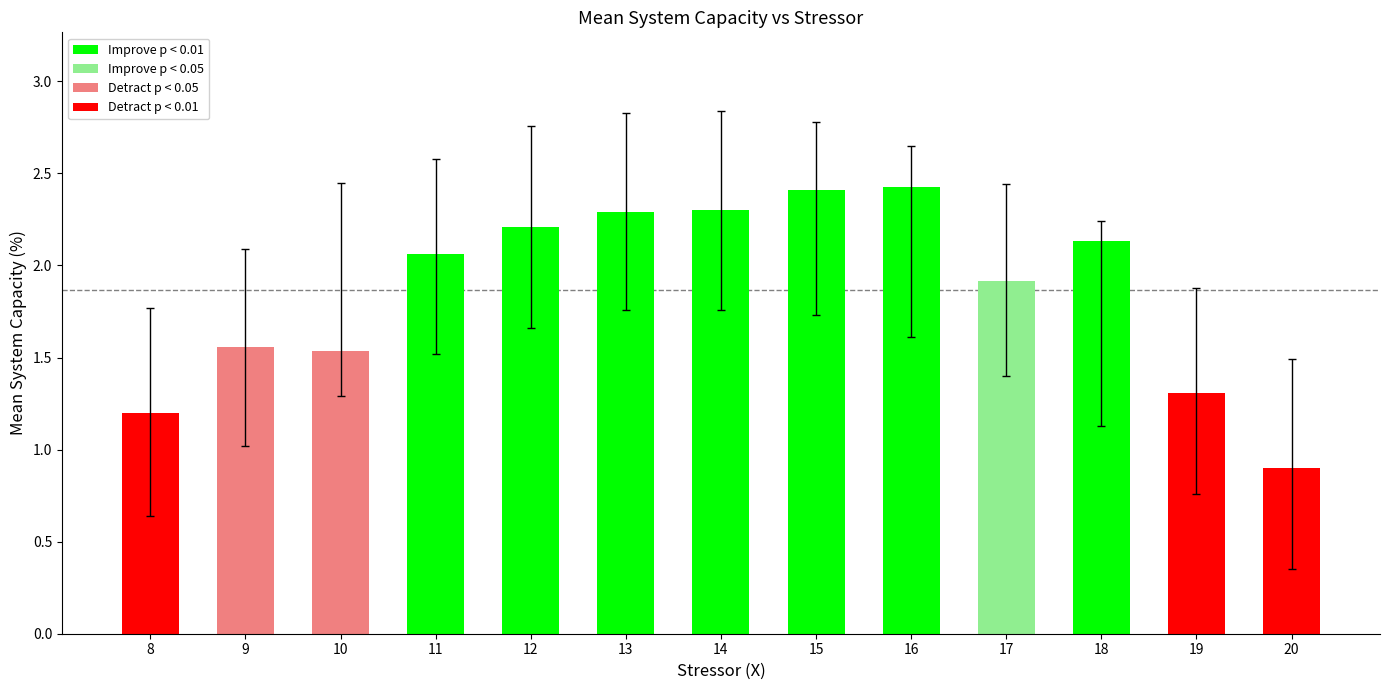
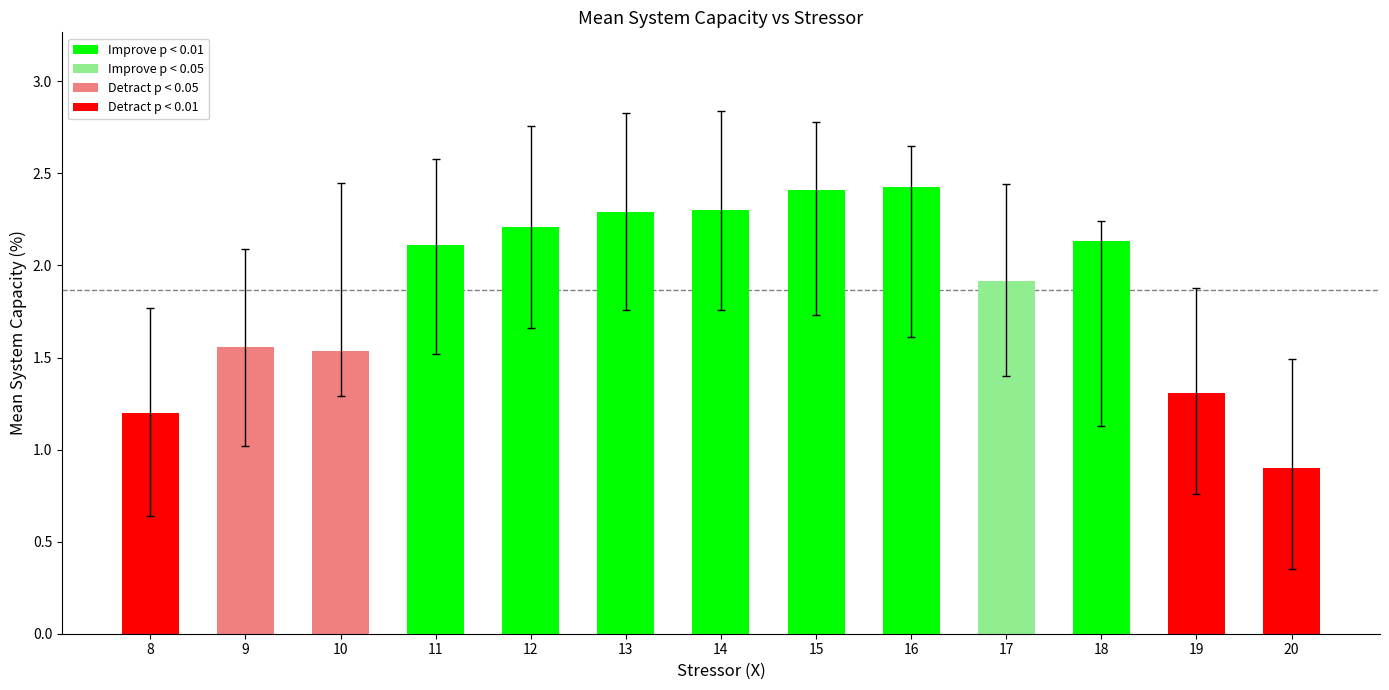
Improve p < 0.01, 11: 2.06 -> 2.11
